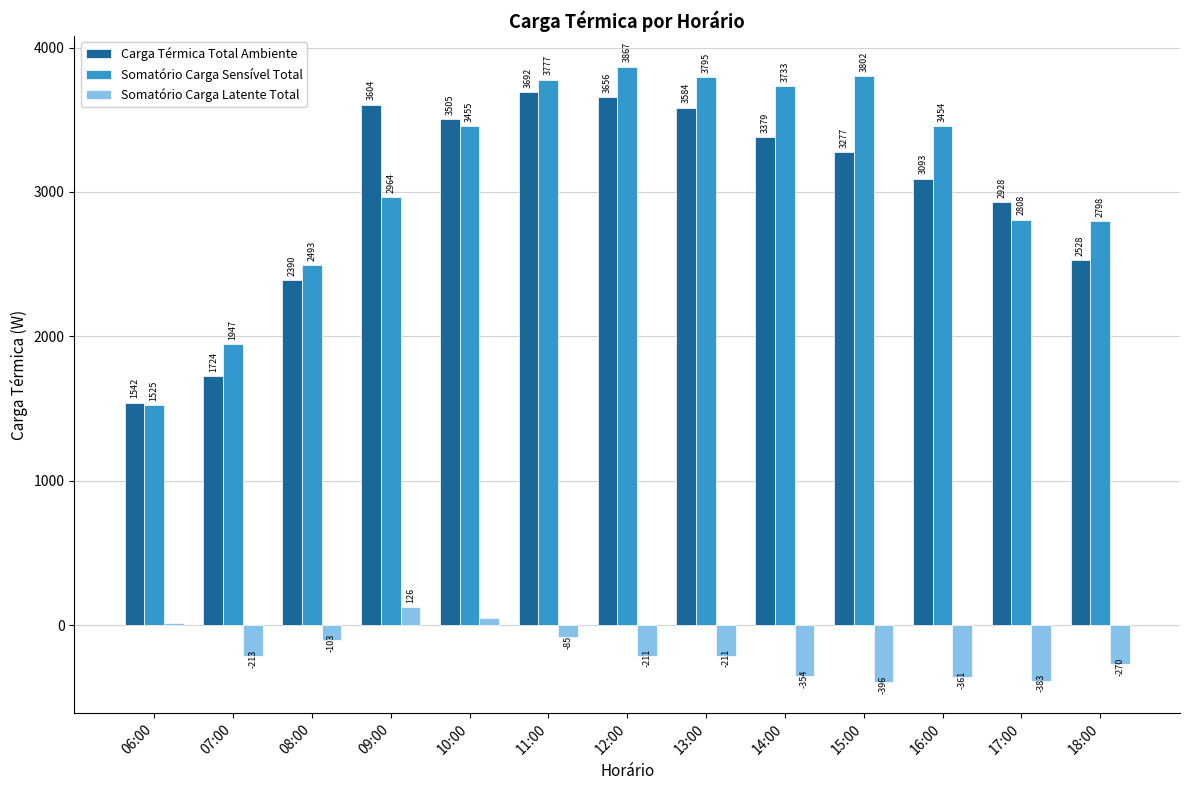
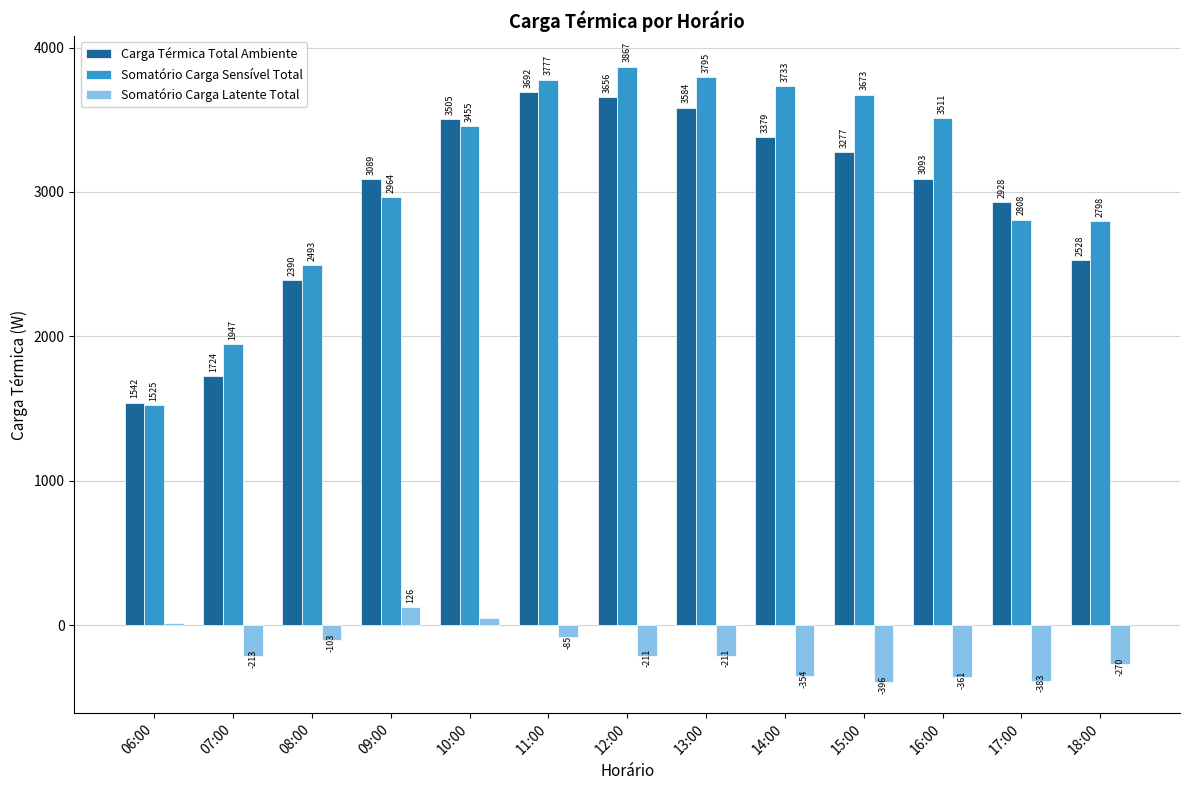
Carga Térmica Total Ambiente, 09:00: 3604 -> 3089
Somatório Carga Sensível Total, 15:00: 3802 -> 3673
Somatório Carga Sensível Total, 16:00: 3454 -> 3511
